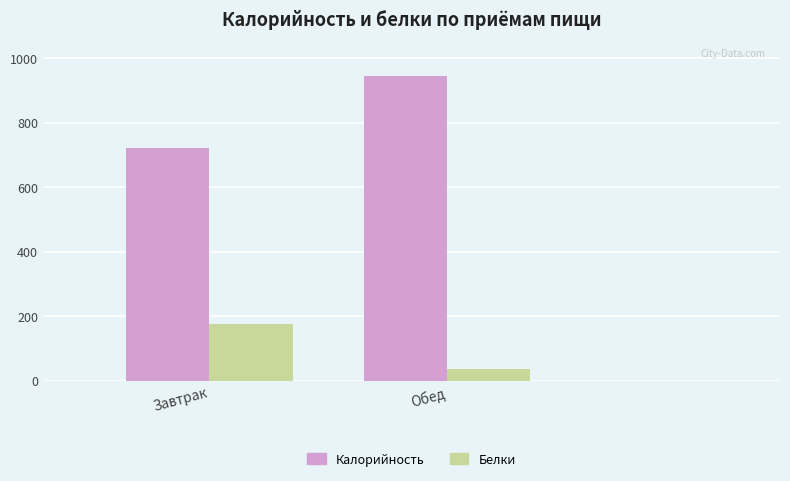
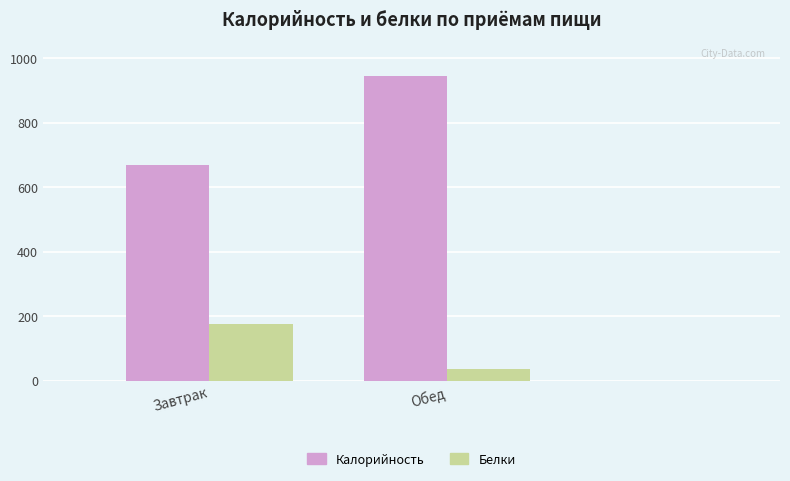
Калорийность, Завтрак: 720 -> 670
